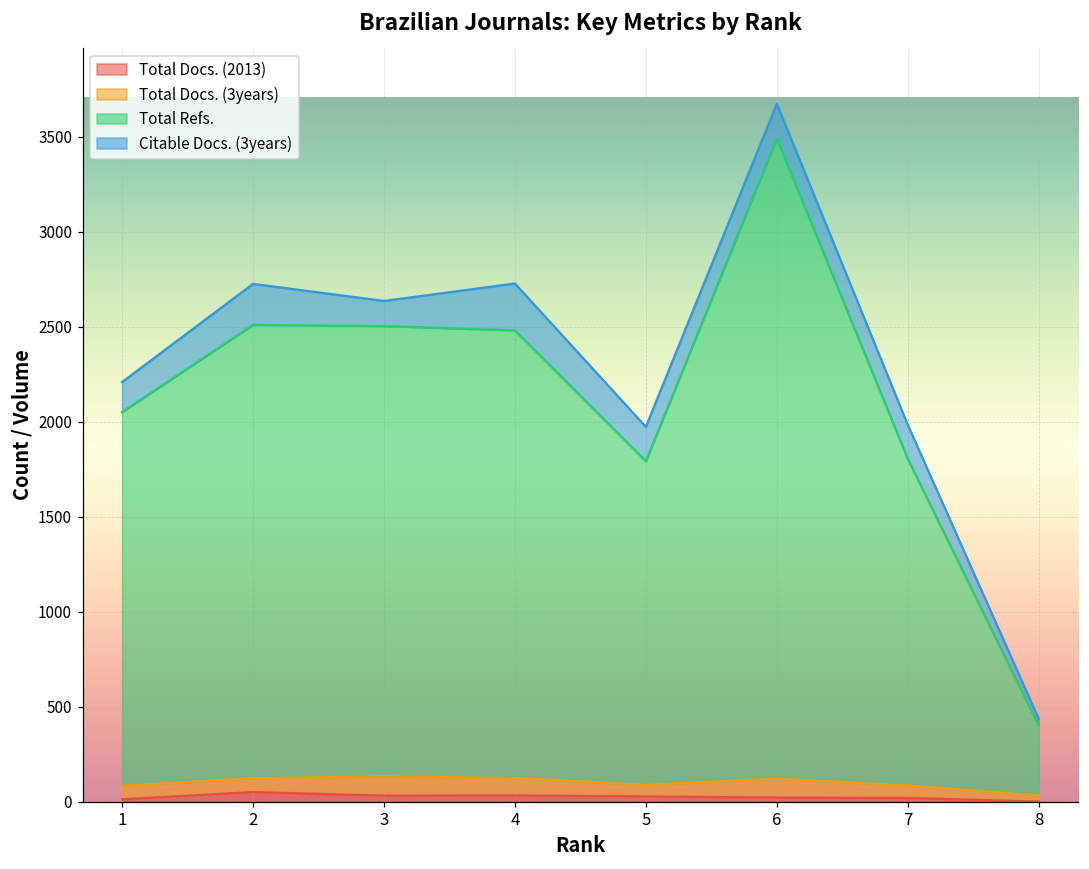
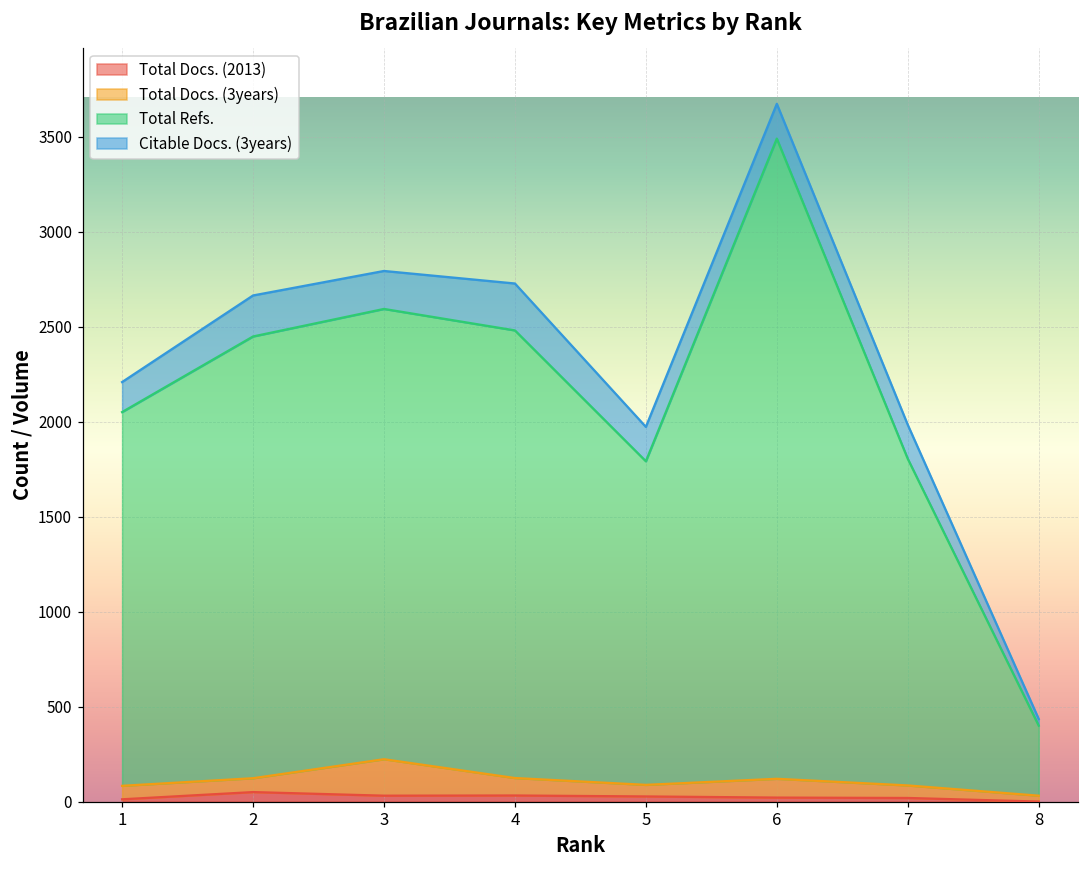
Total Refs., 2: 2390 -> 2330
Total Docs. (3years), 3: 100 -> 190
Citable Docs. (3years), 3: 130 -> 200
